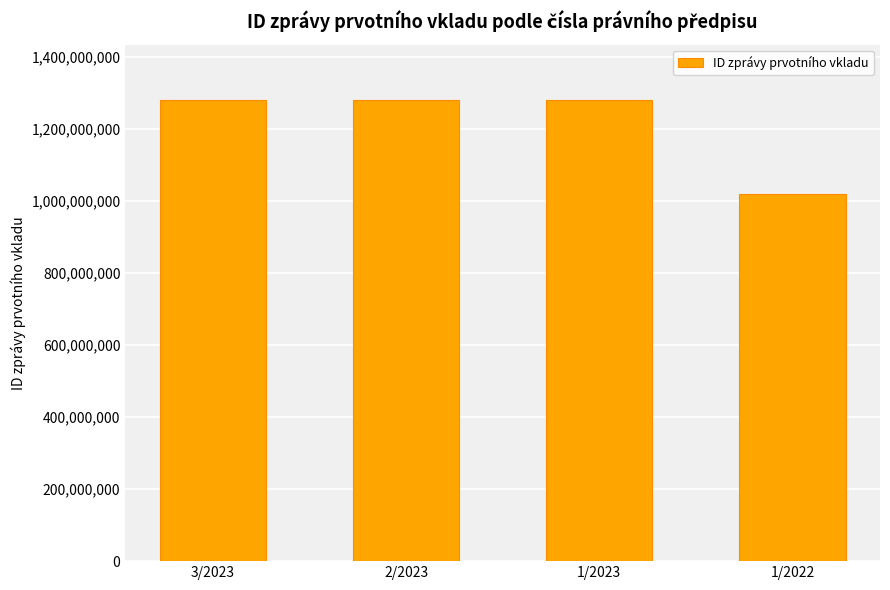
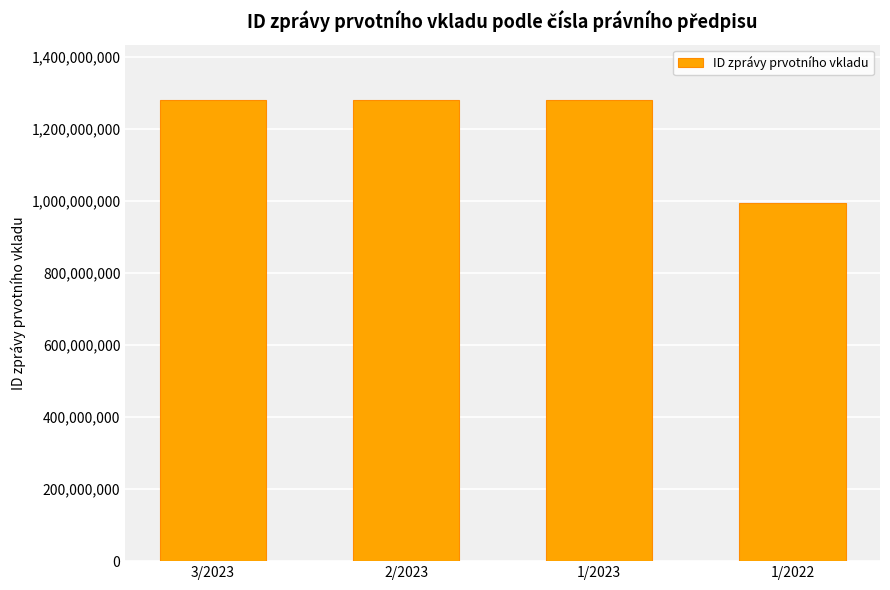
1/2022: 1,020,000,000 -> 990,000,000
